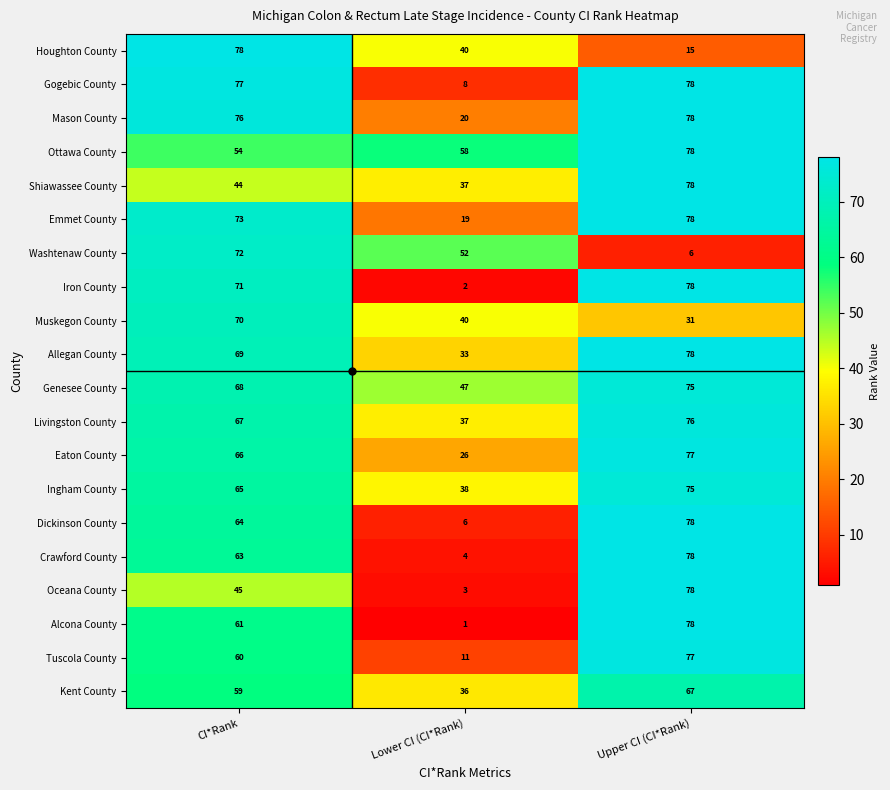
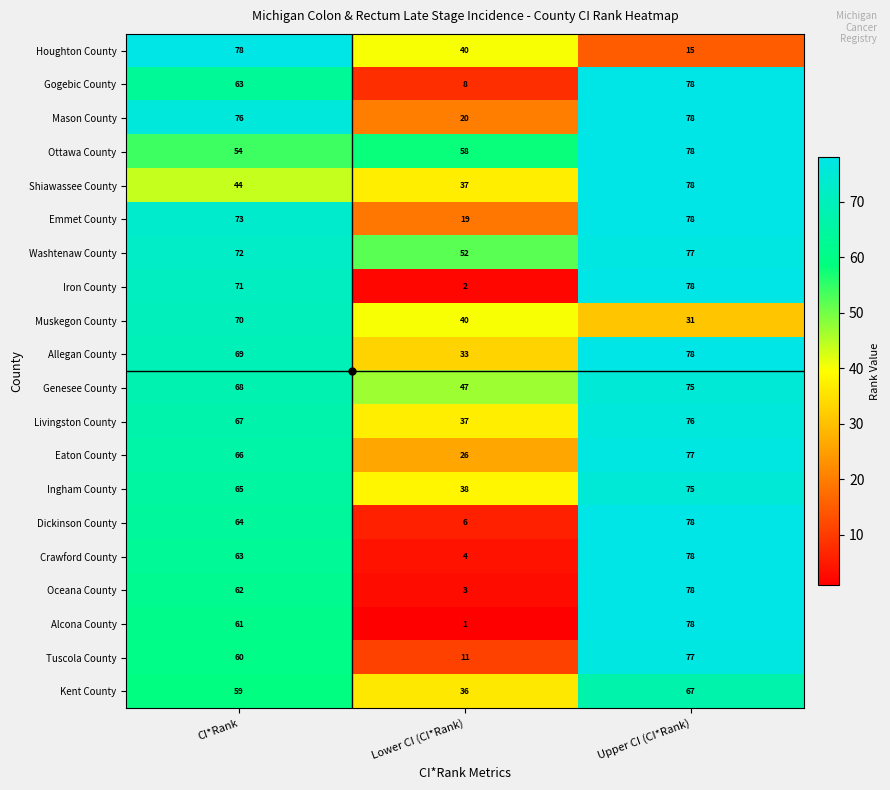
Gogebic County, CI*Rank: 77 -> 63
Washtenaw County, Upper CI (CI*Rank): 6 -> 77
Oceana County, CI*Rank: 45 -> 62
